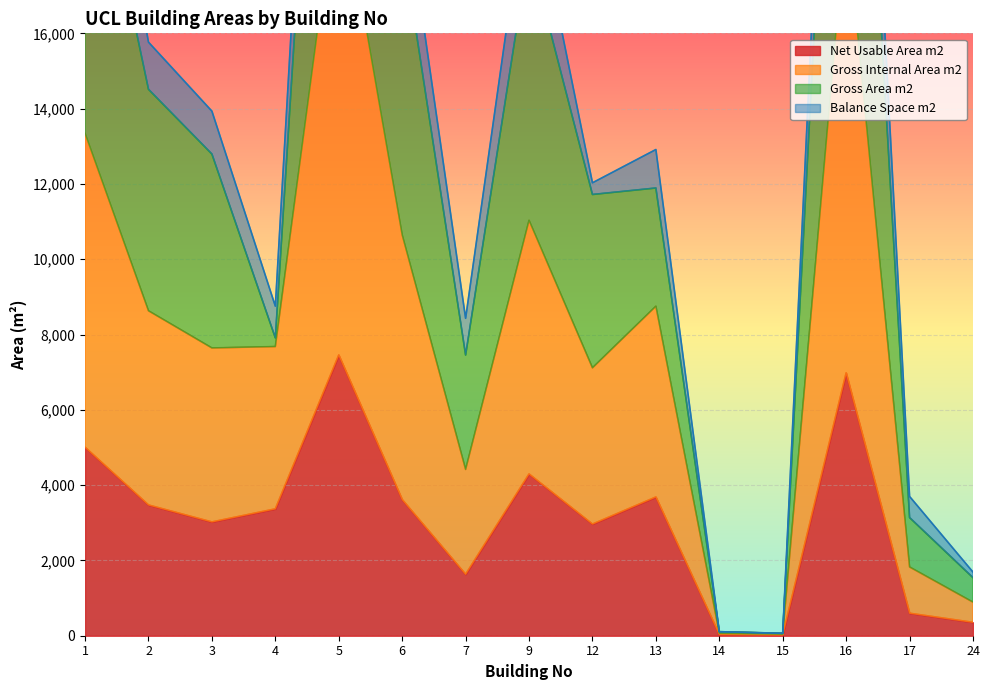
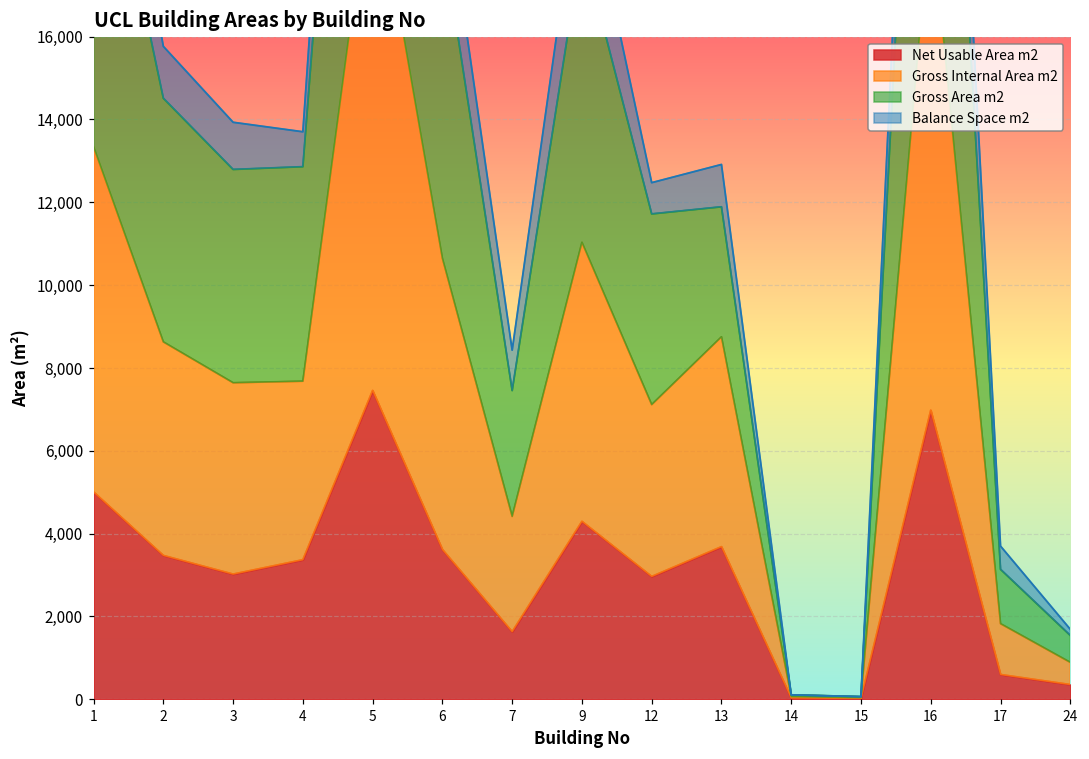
Gross Area m2, 4: 200 -> 5,200
Balance Space m2, 12: 300 -> 800
